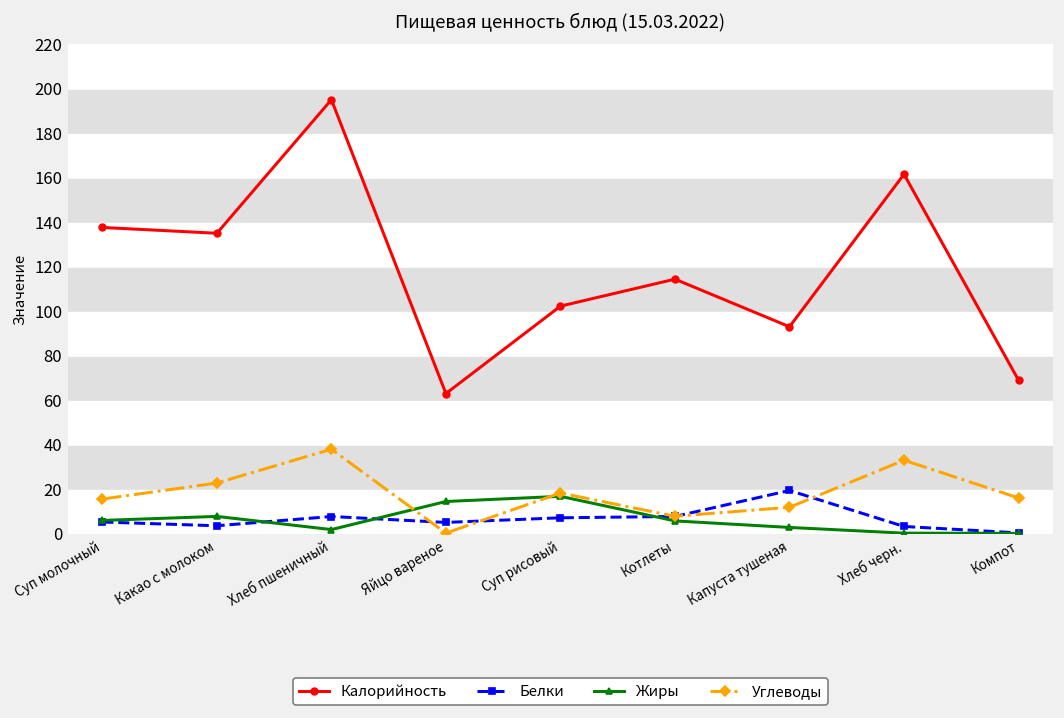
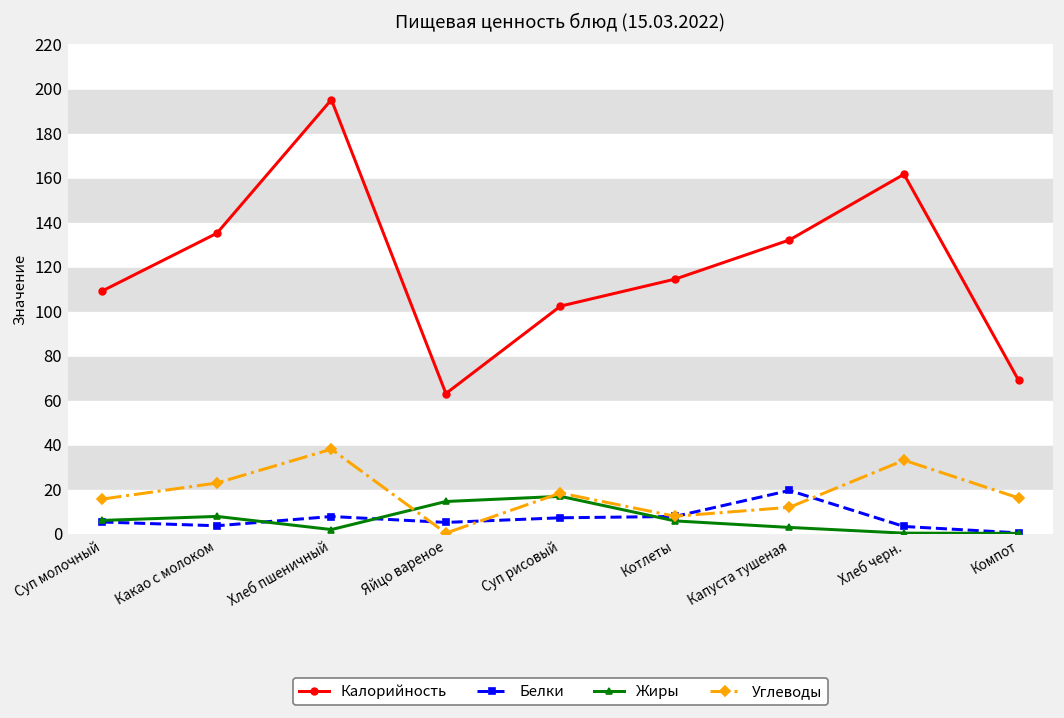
Калорийность, Суп молочный: 138 -> 109
Калорийность, Капуста тушеная: 93 -> 132
